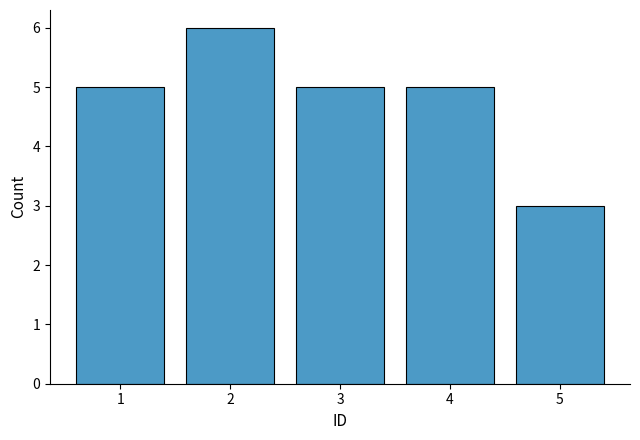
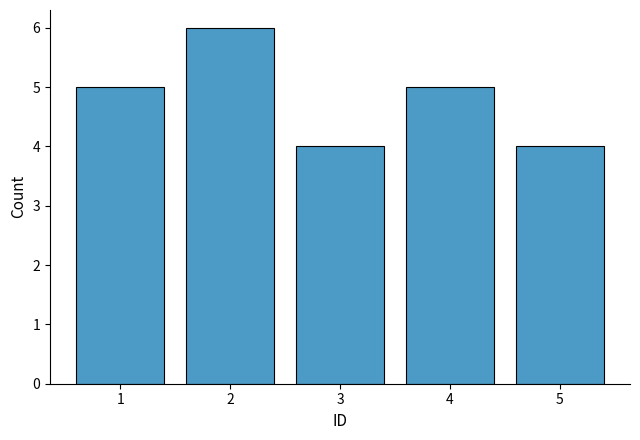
3: 5 -> 4
5: 3 -> 4
